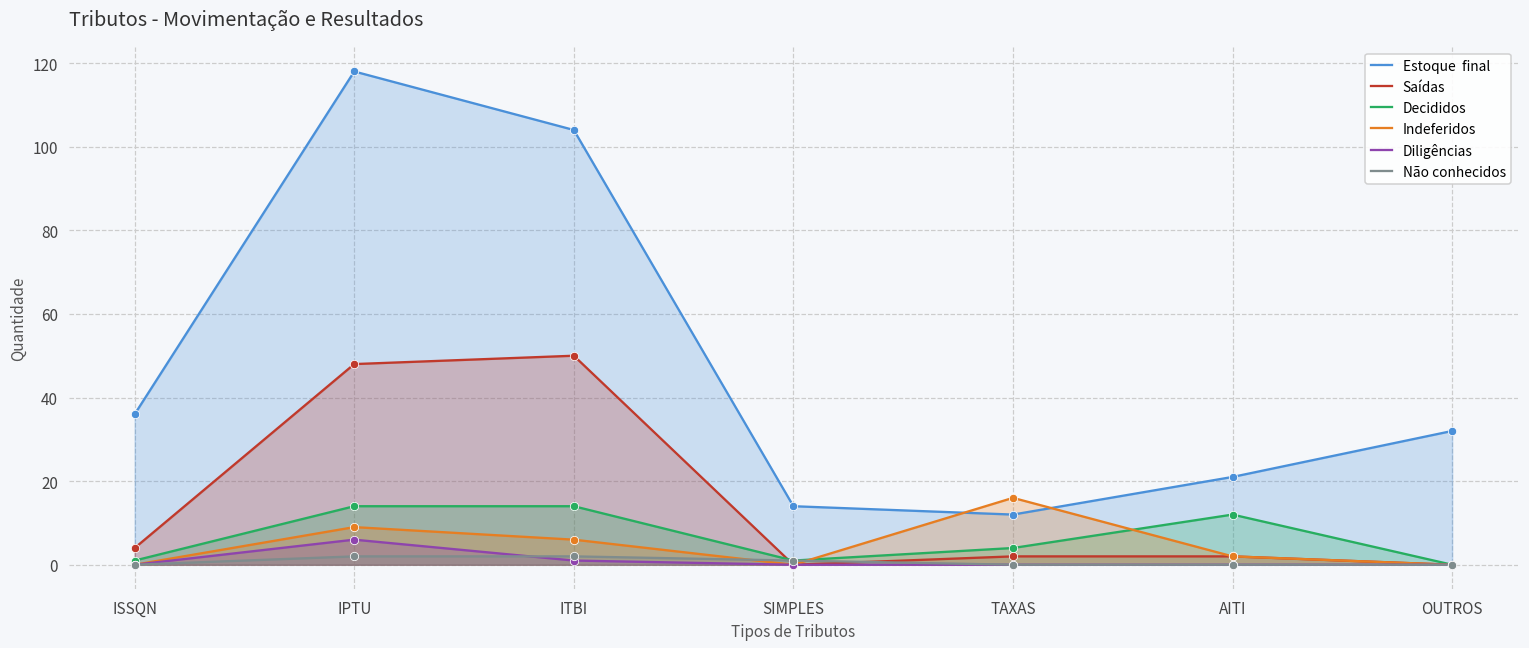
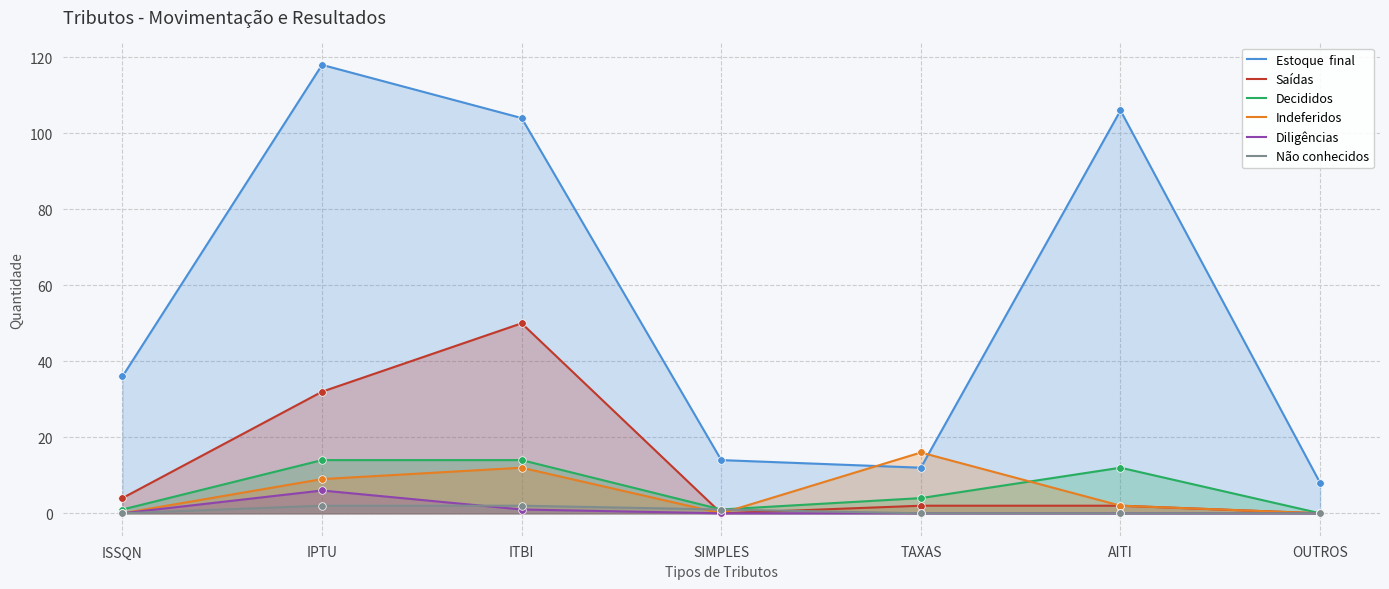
Saídas, IPTU: 48 -> 32
Indeferidos, ITBI: 6 -> 12
Estoque final, AITI: 21 -> 106
Estoque final, OUTROS: 32 -> 8
